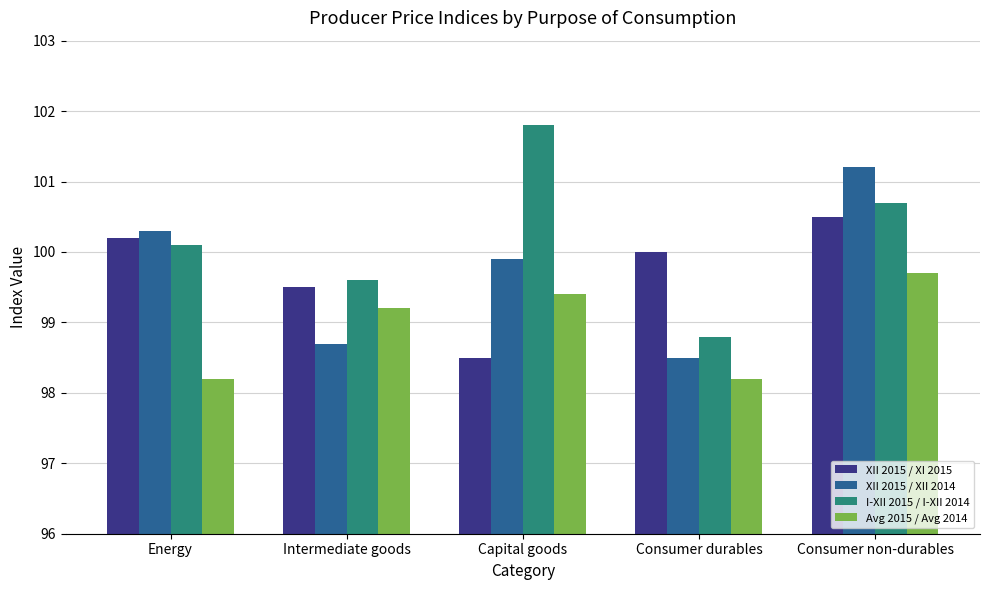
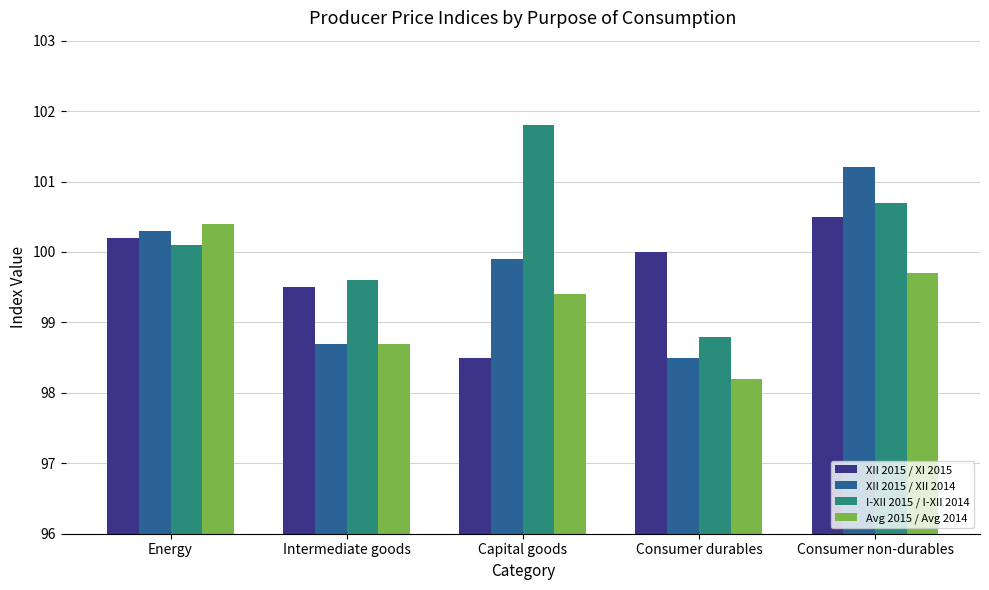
Avg 2015 / Avg 2014, Energy: 98.2 -> 100.4
Avg 2015 / Avg 2014, Intermediate goods: 99.2 -> 98.7
